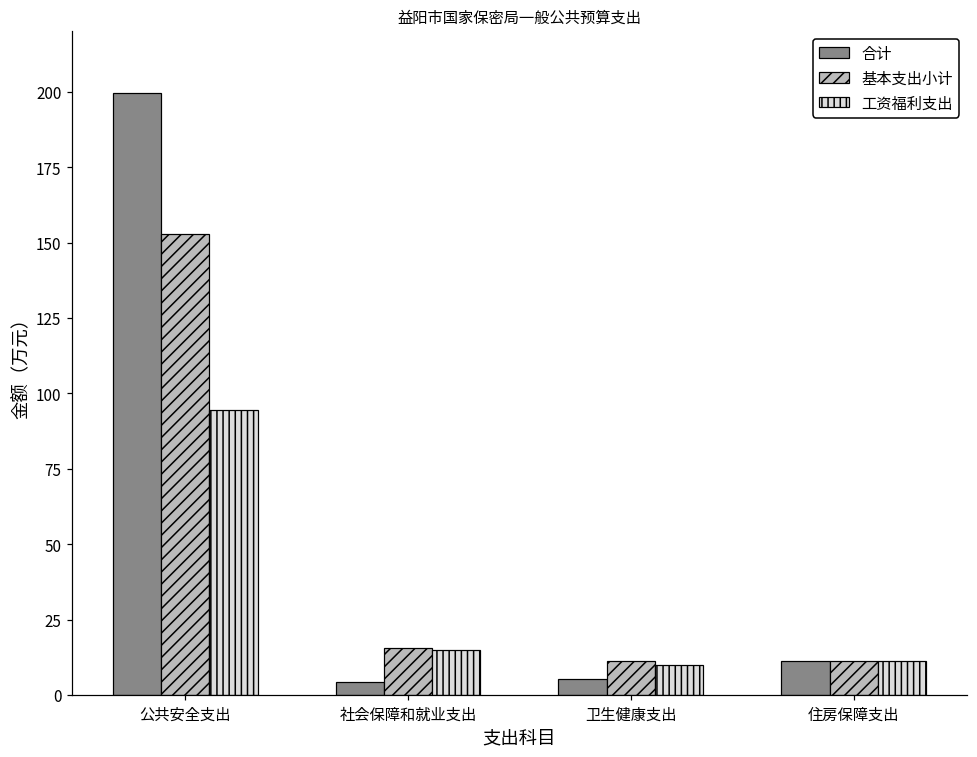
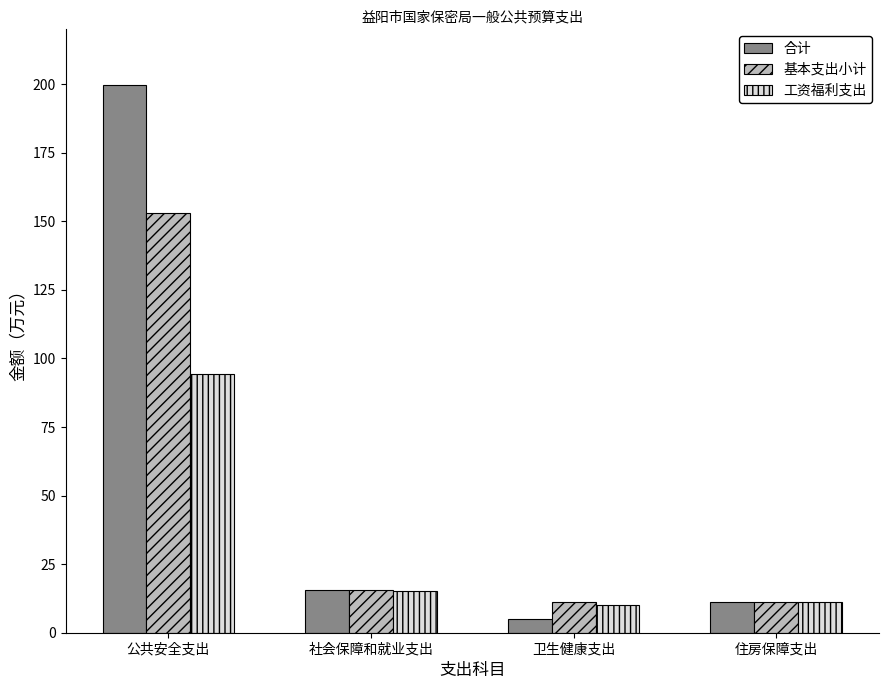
合计, 社会保障和就业支出: 4 -> 16
